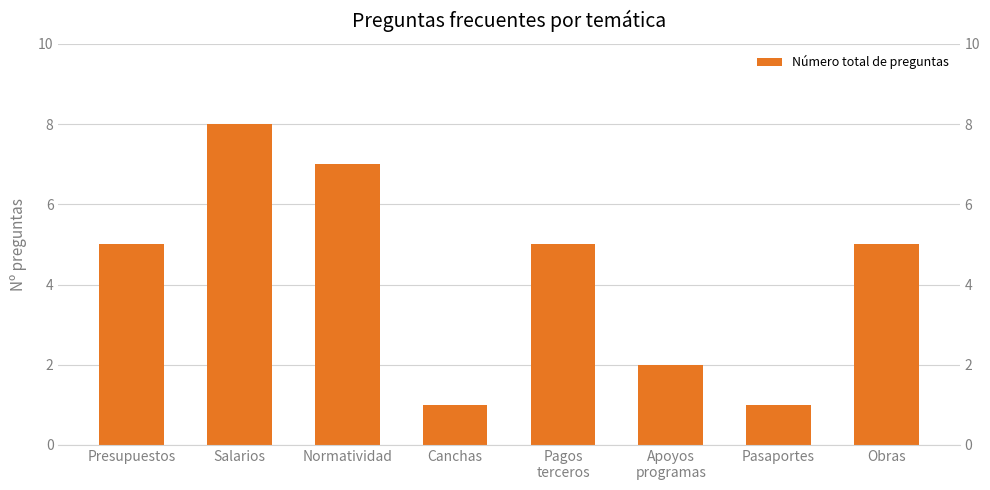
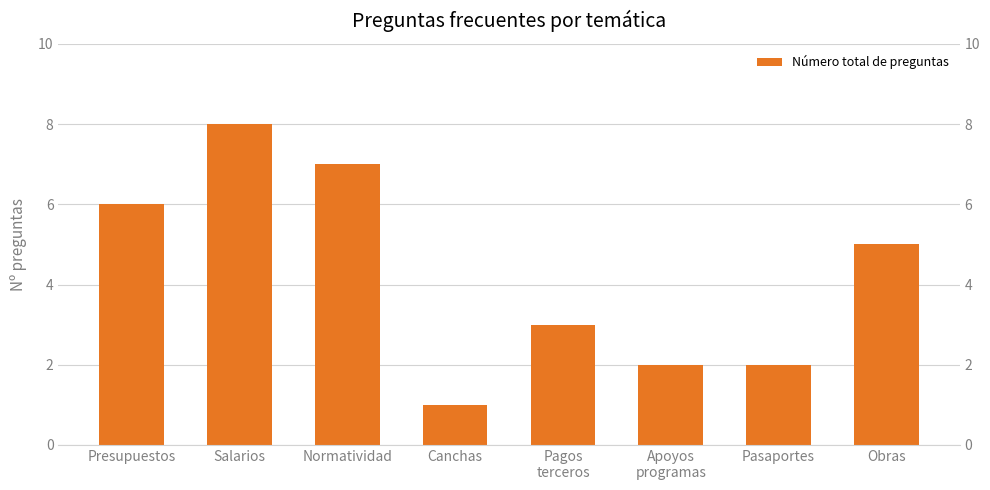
Presupuestos: 5 -> 6
Pagos terceros: 5 -> 3
Pasaportes: 1 -> 2
